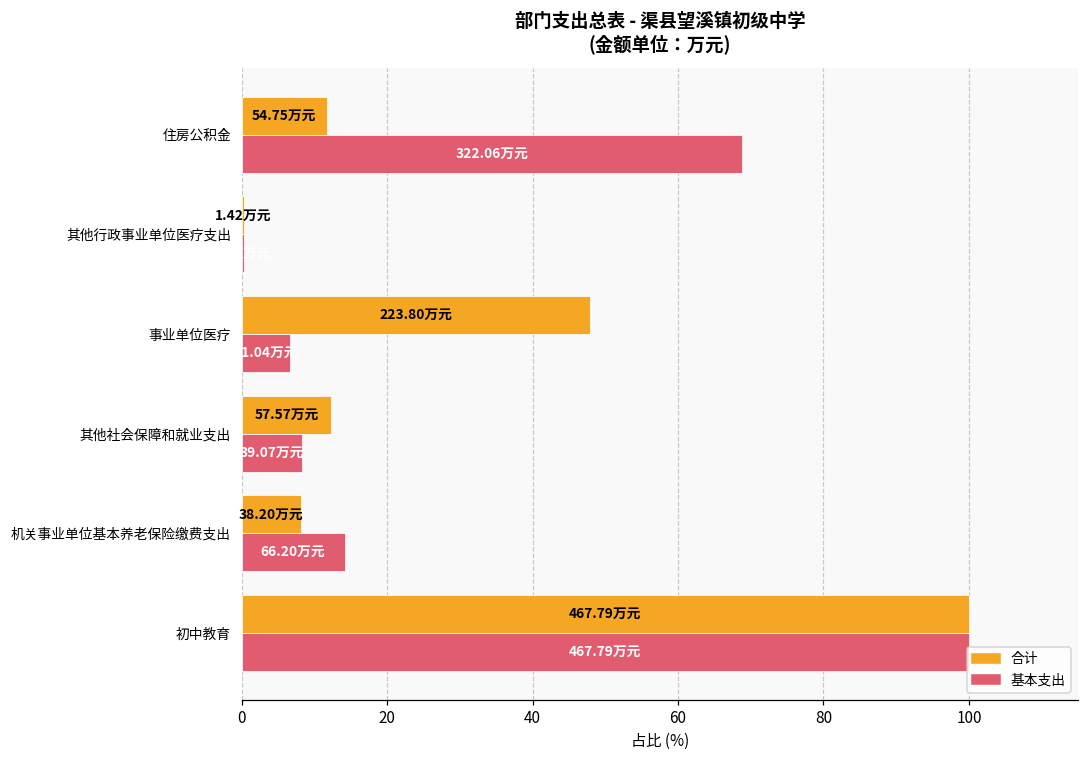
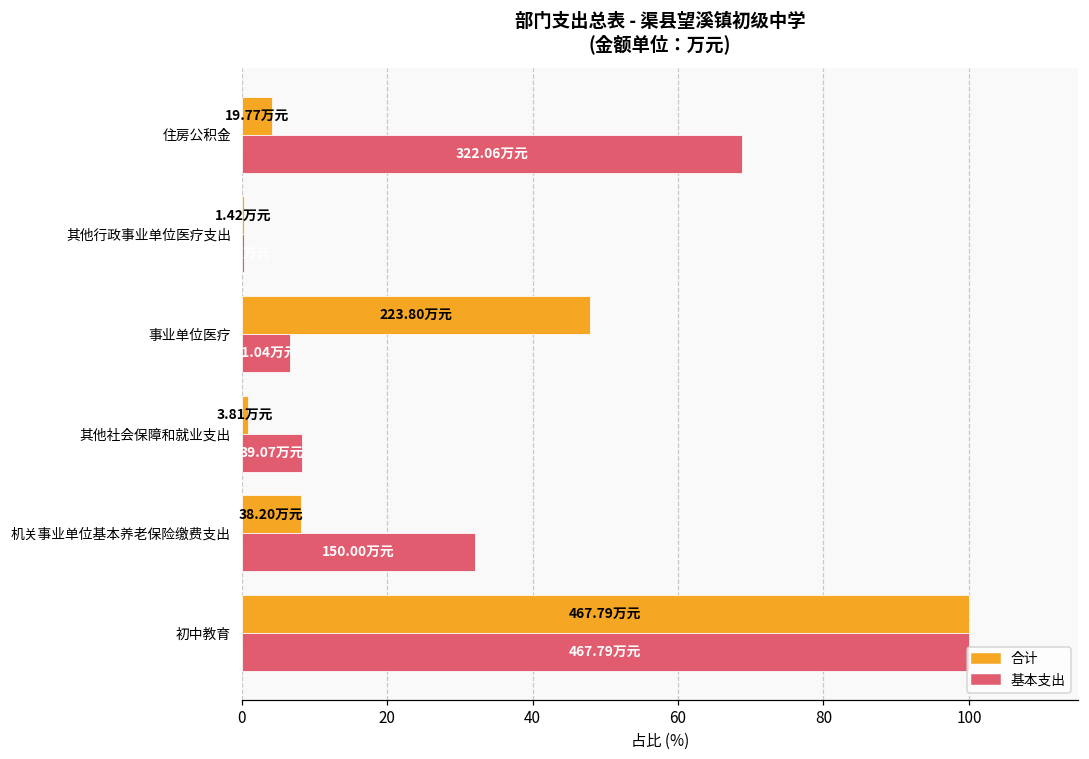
合计, 住房公积金: 54.75 -> 19.77
合计, 其他社会保障和就业支出: 57.57 -> 3.81
基本支出, 机关事业单位基本养老保险缴费支出: 66.20 -> 150.00
